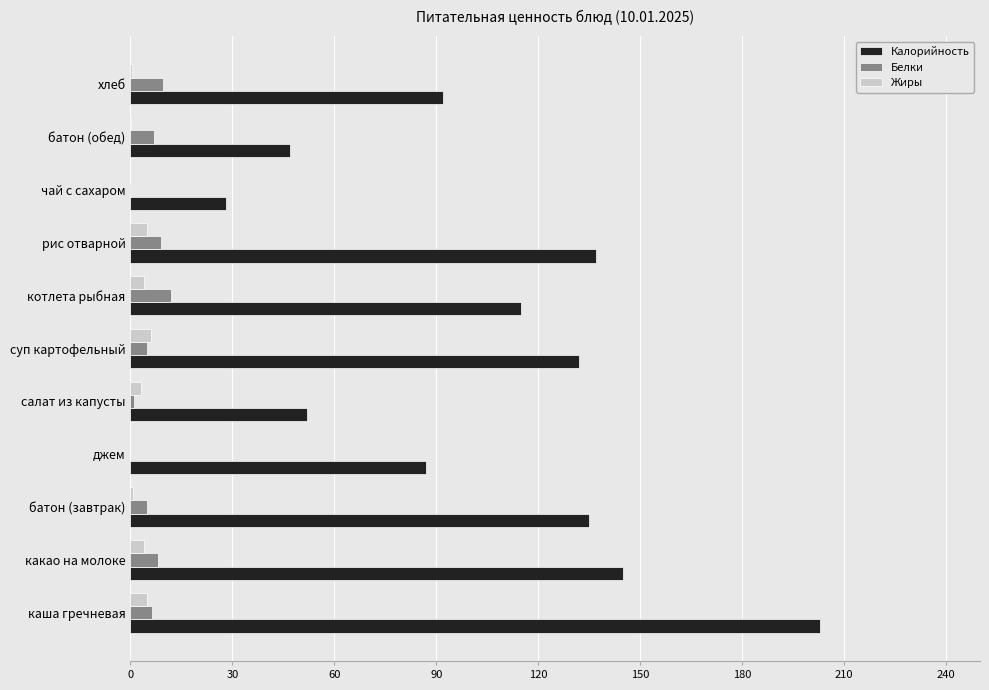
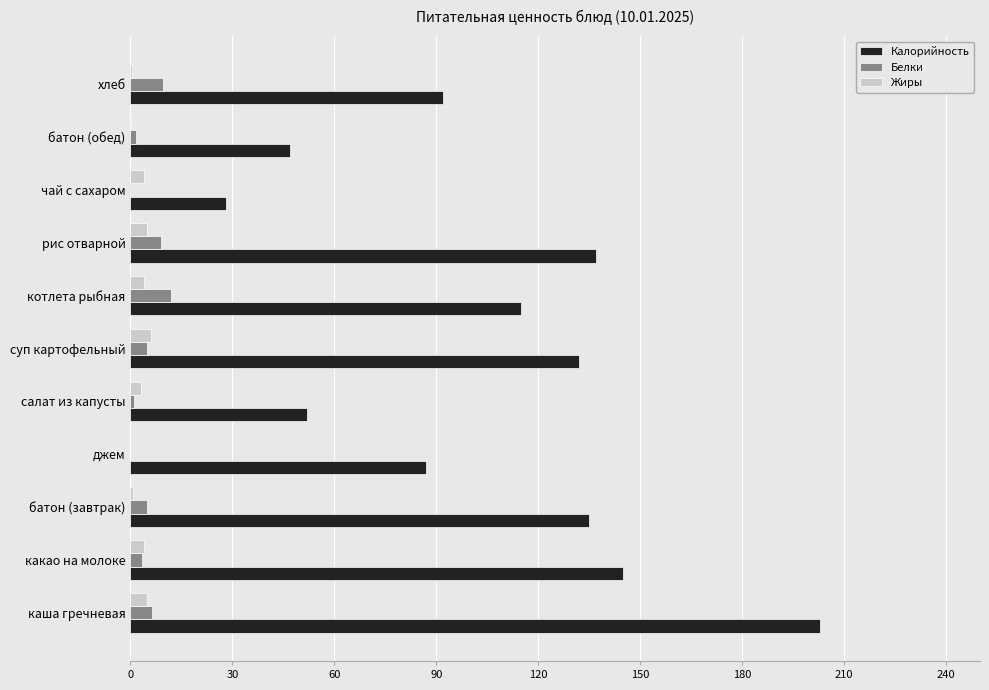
Белки, батон (обед): 7 -> 2
Жиры, чай с сахаром: 0 -> 4
Белки, какао на молоке: 8 -> 4
